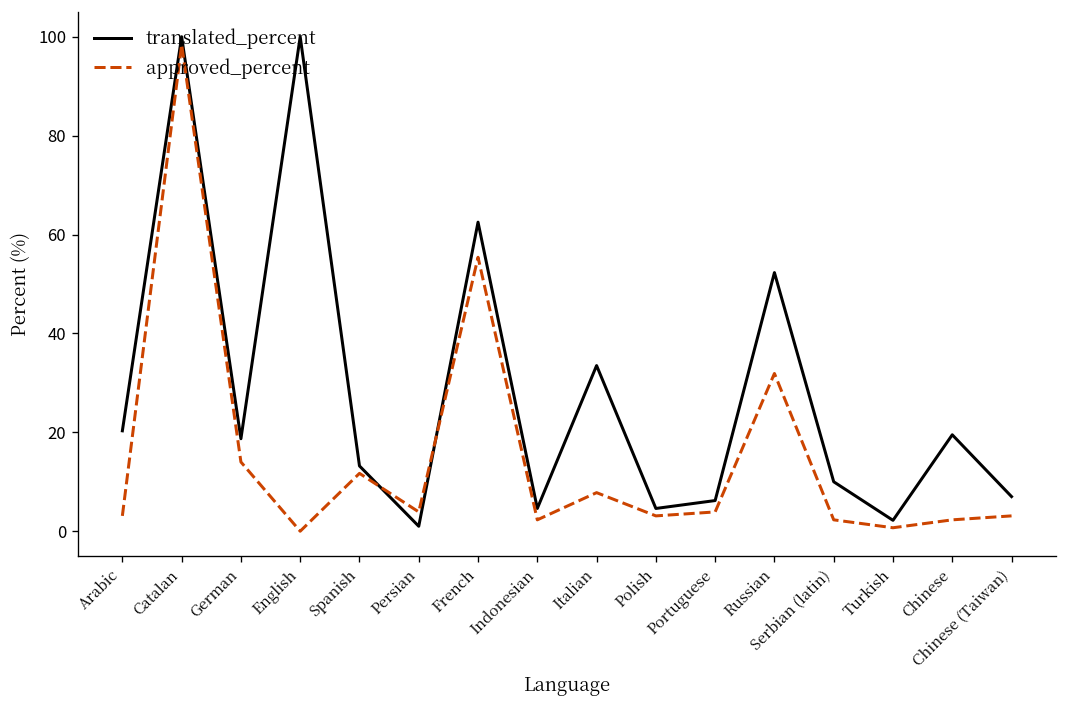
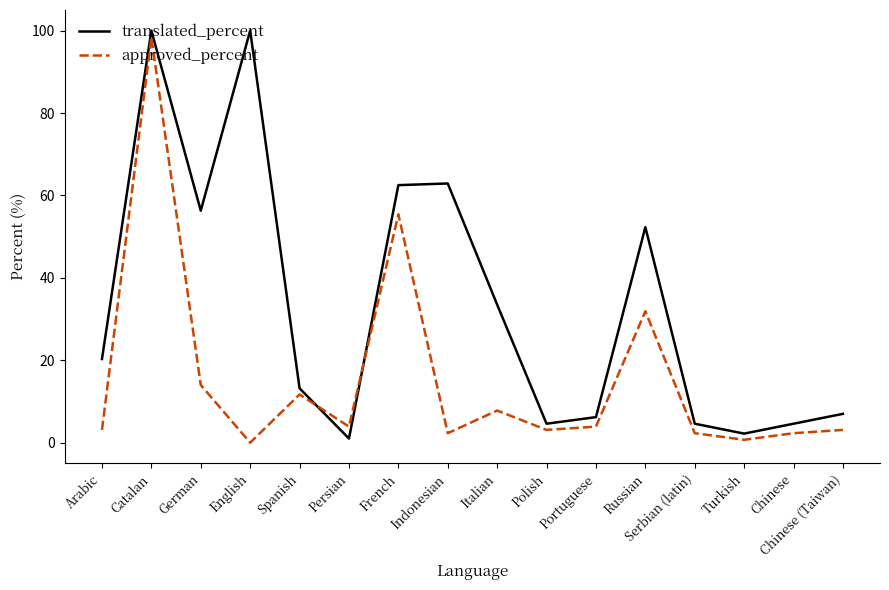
translated_percent, German: 19 -> 56
translated_percent, Indonesian: 5 -> 63
translated_percent, Serbian (latin): 10 -> 5
translated_percent, Chinese: 20 -> 5
